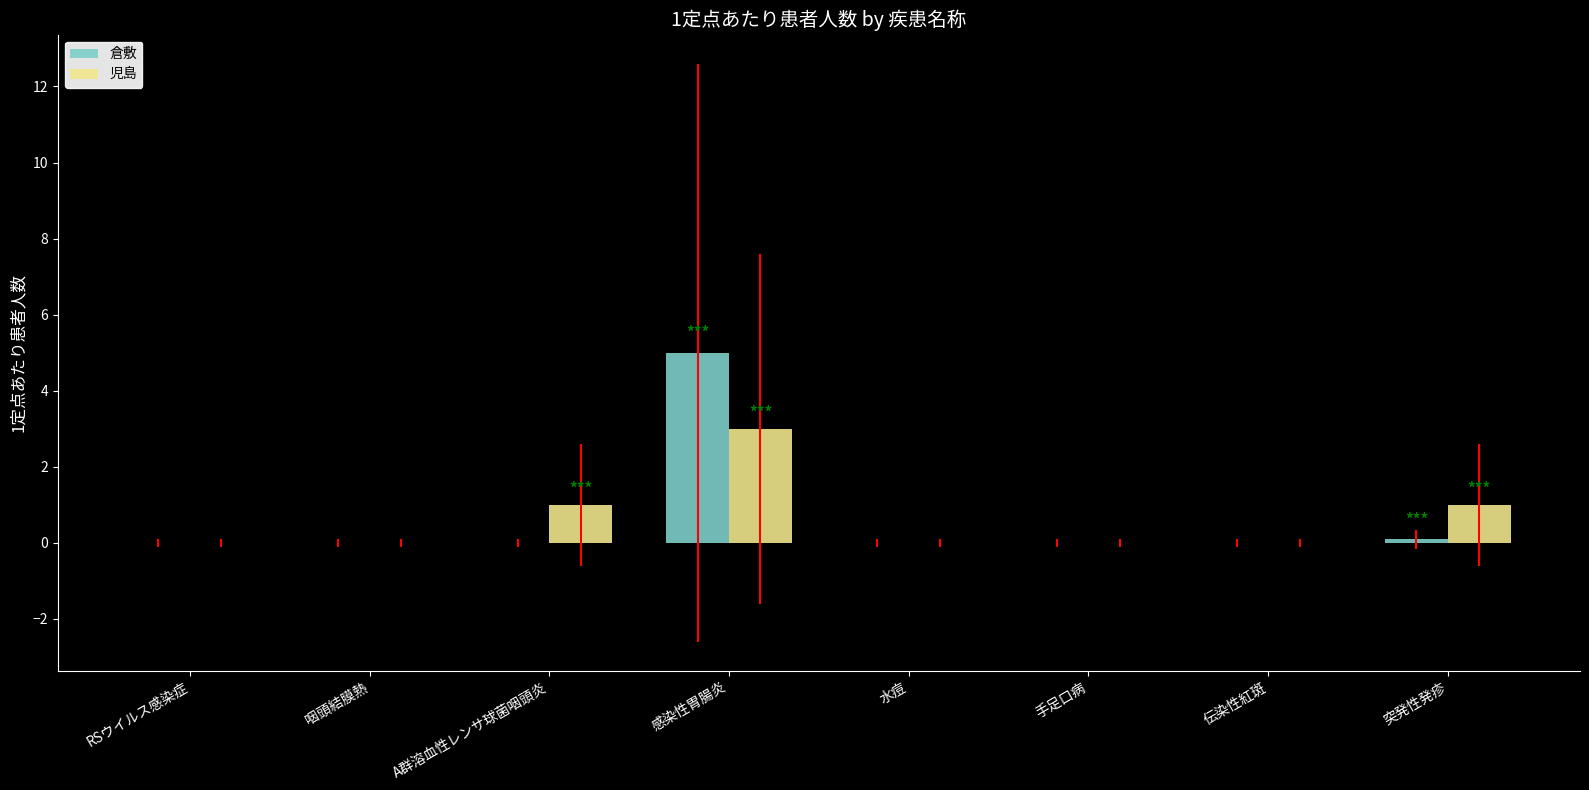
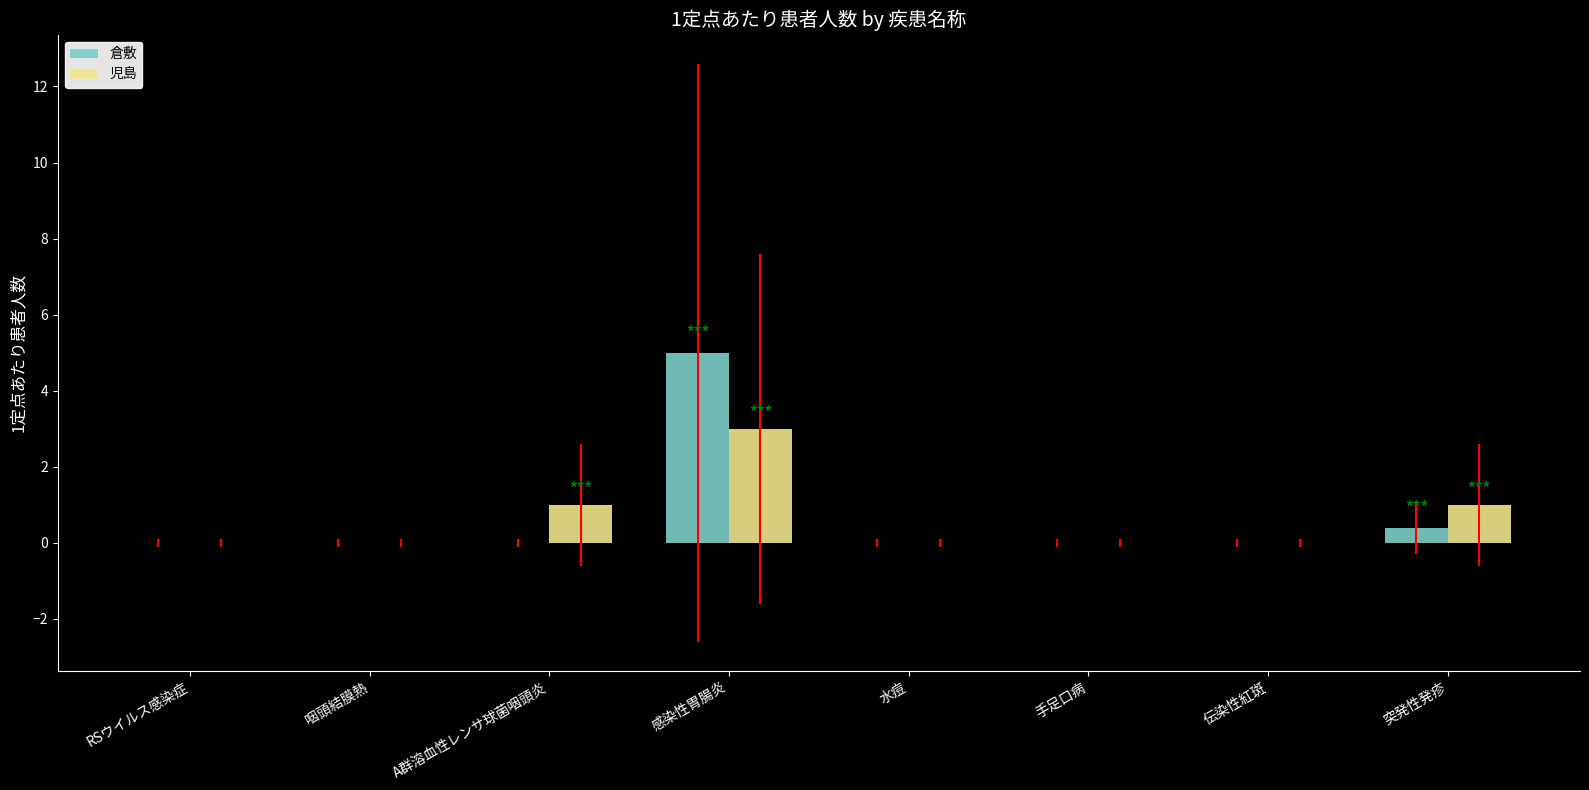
倉敷, 突発性発疹: 0.1 -> 0.4
